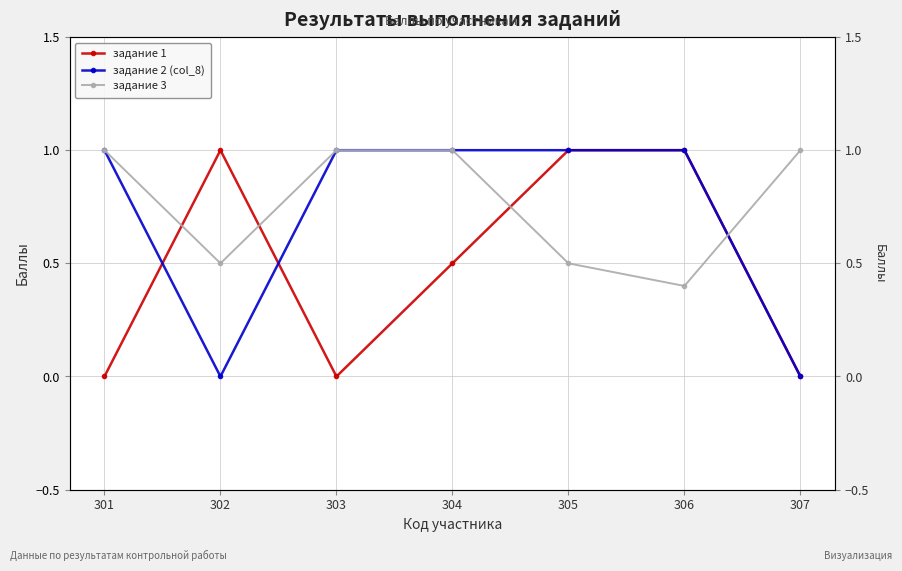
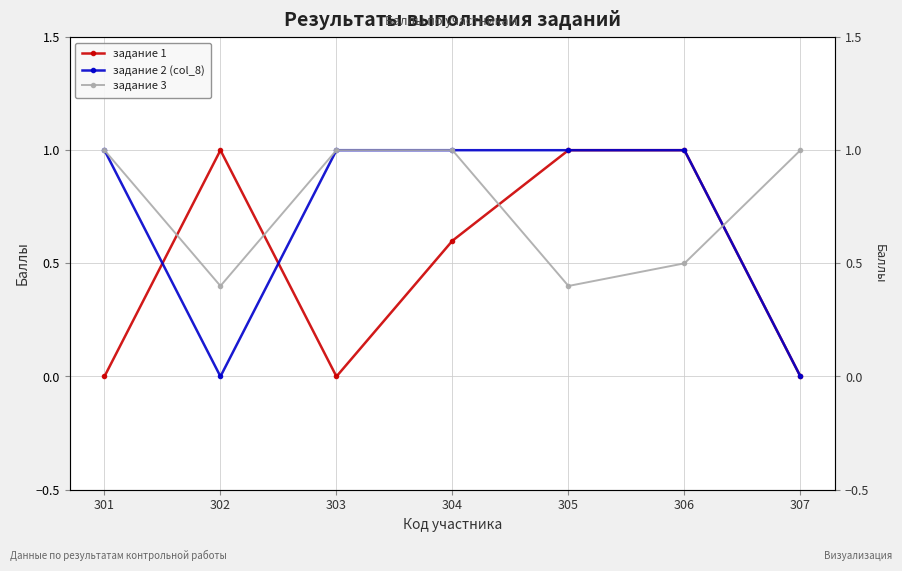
задание 3, 302: 0.5 -> 0.4
задание 1, 304: 0.5 -> 0.6
задание 3, 305: 0.5 -> 0.4
задание 3, 306: 0.4 -> 0.5
